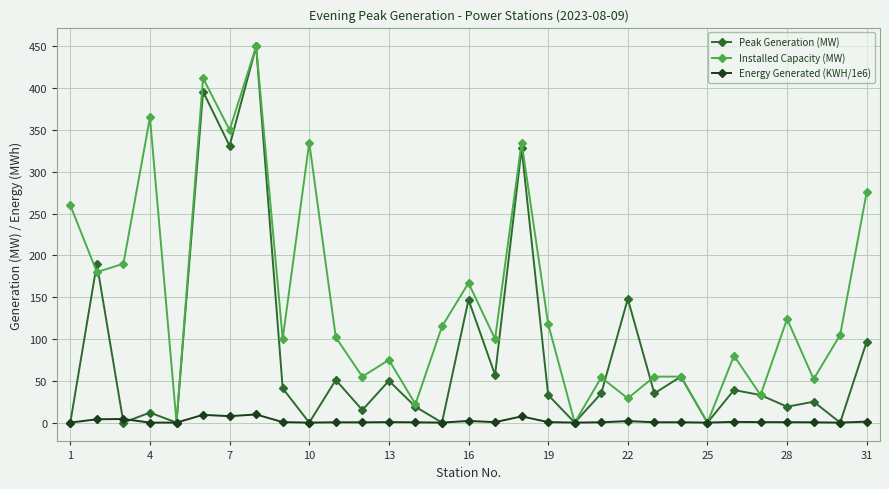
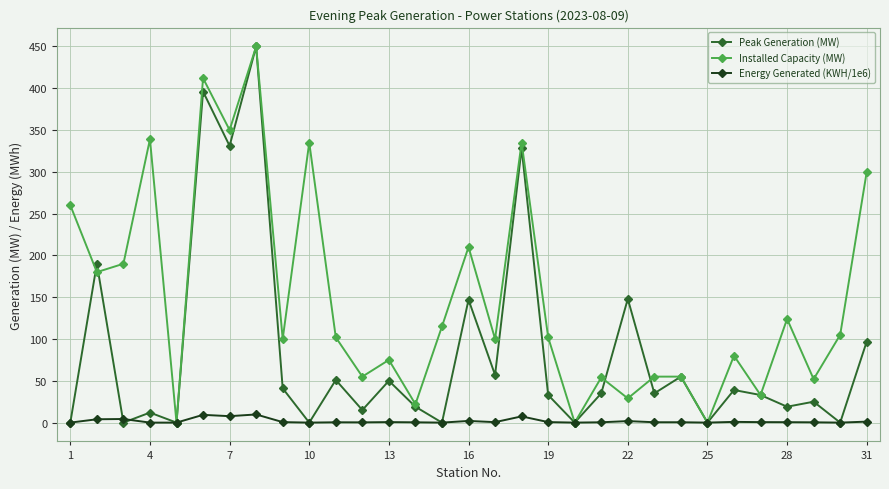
Installed Capacity (MW), 4: 370 -> 340
Installed Capacity (MW), 16: 170 -> 210
Installed Capacity (MW), 19: 120 -> 100
Installed Capacity (MW), 31: 280 -> 300
